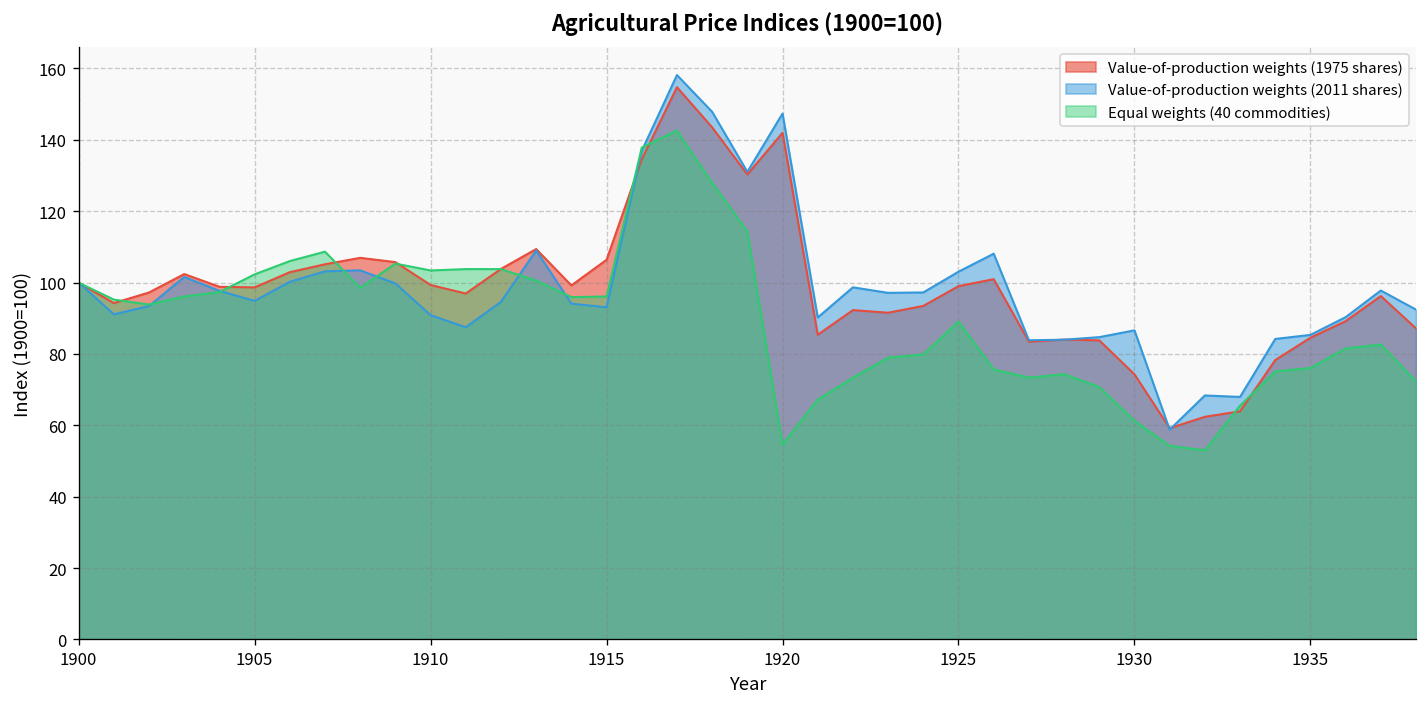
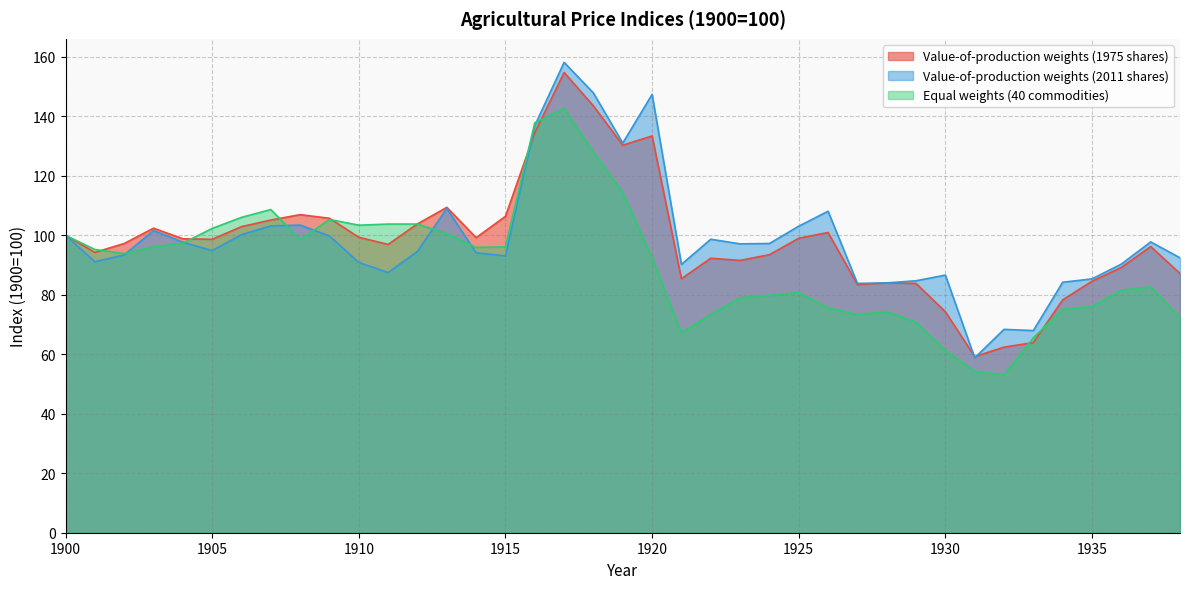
Value-of-production weights (1975 shares), 1920: 142 -> 133
Equal weights (40 commodities), 1920: 55 -> 92
Equal weights (40 commodities), 1925: 89 -> 81
